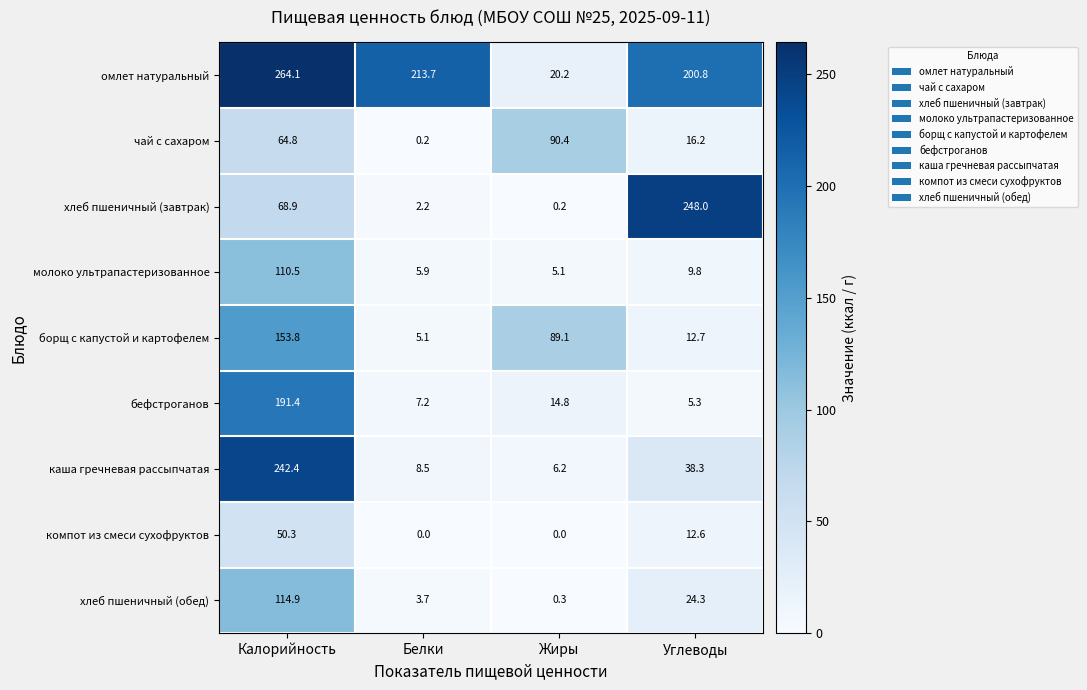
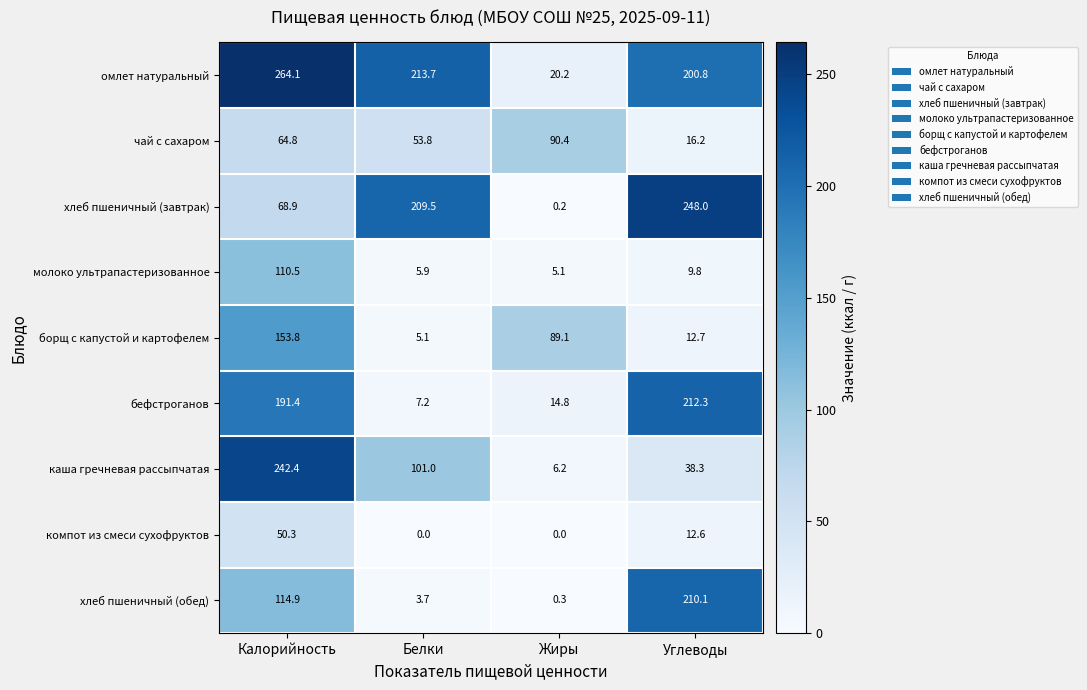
чай с сахаром, Белки: 0.2 -> 53.8
хлеб пшеничный (завтрак), Белки: 2.2 -> 209.5
бефстроганов, Углеводы: 5.3 -> 212.3
каша гречневая рассыпчатая, Белки: 8.5 -> 101.0
хлеб пшеничный (обед), Углеводы: 24.3 -> 210.1
